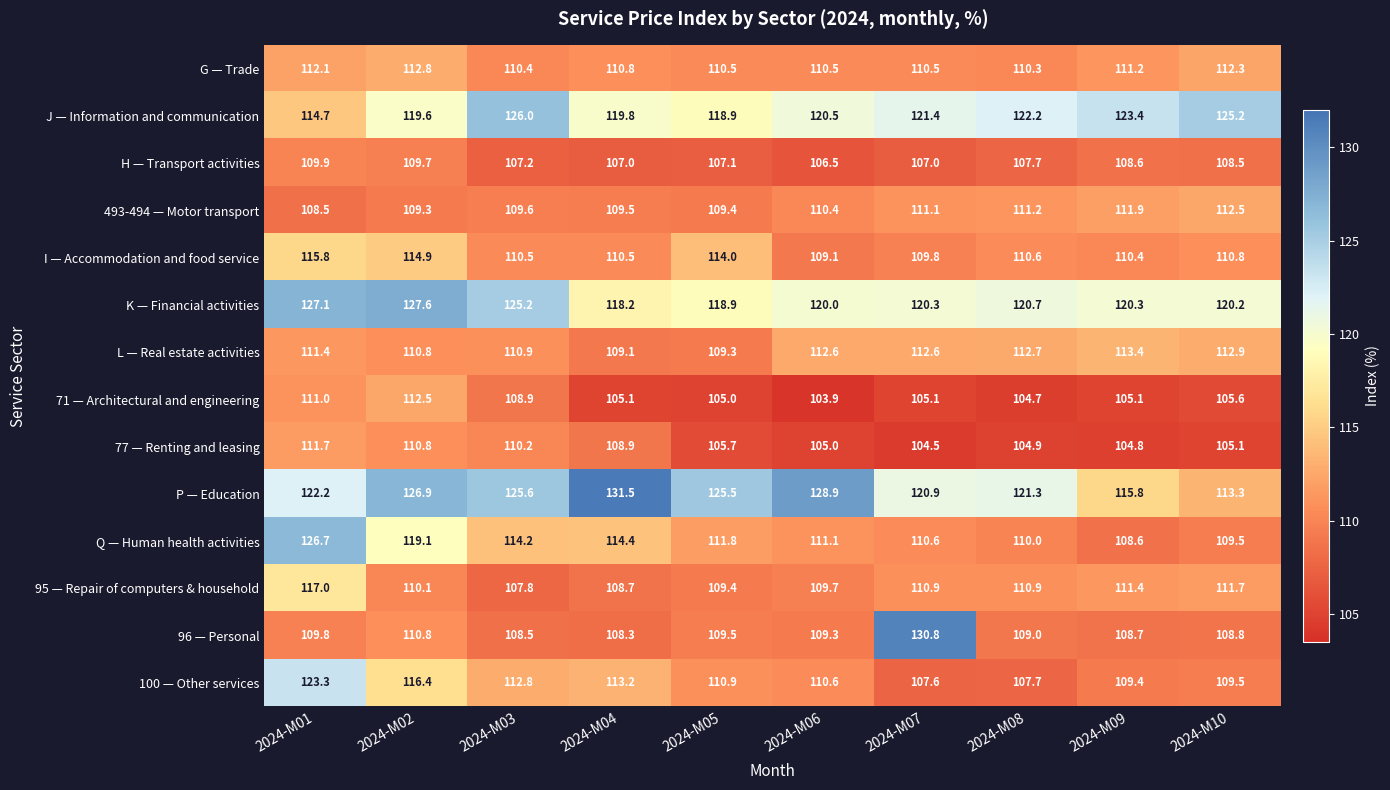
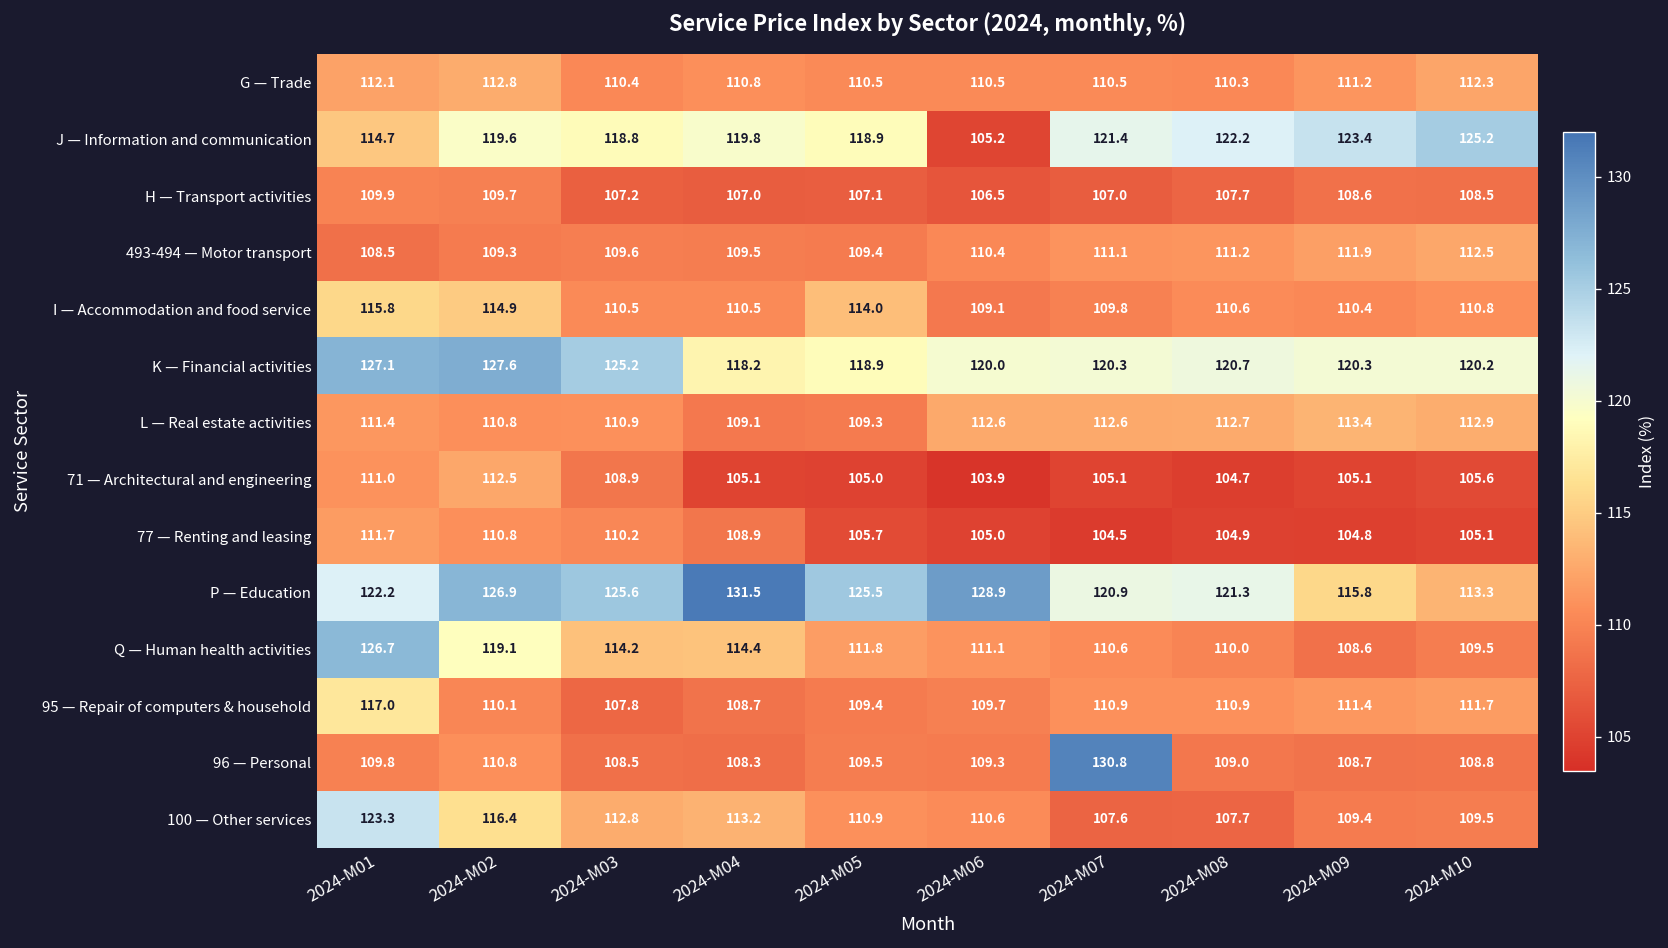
J — Information and communication, 2024-M03: 126.0 -> 118.8
J — Information and communication, 2024-M06: 120.5 -> 105.2
